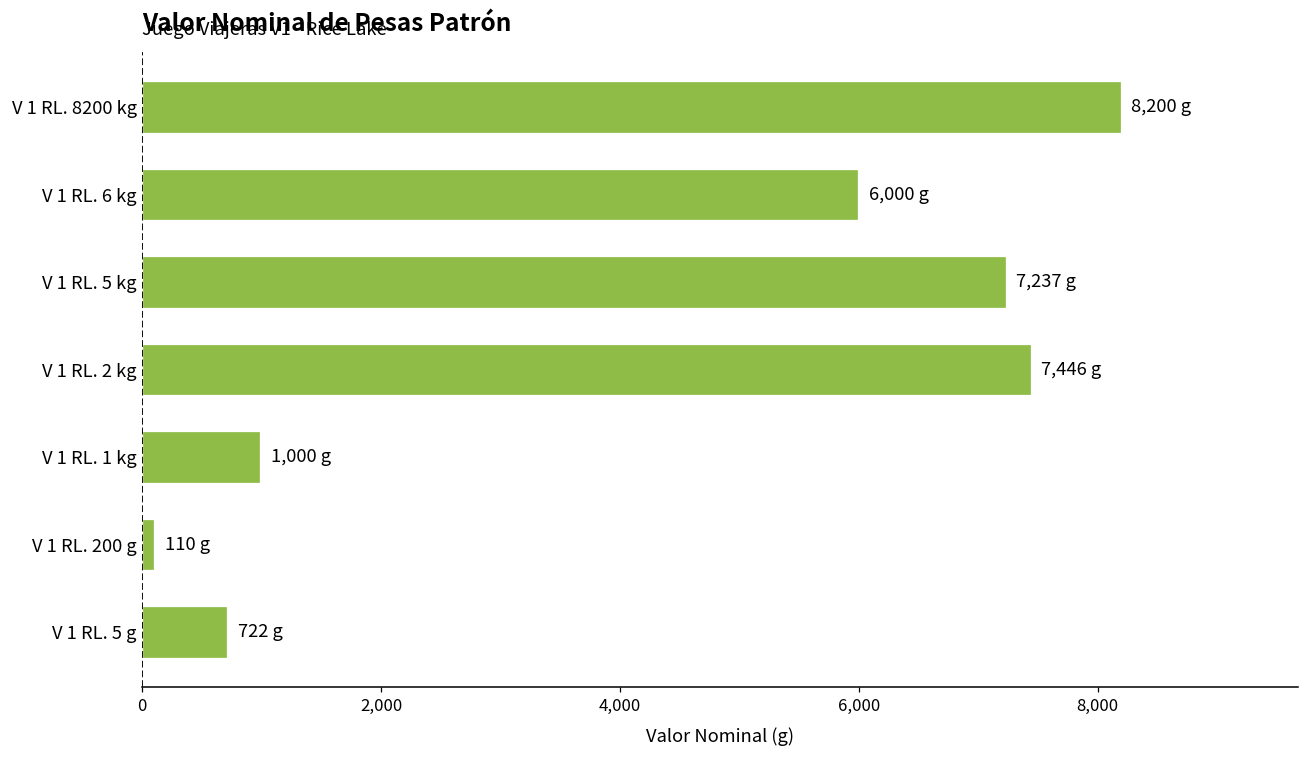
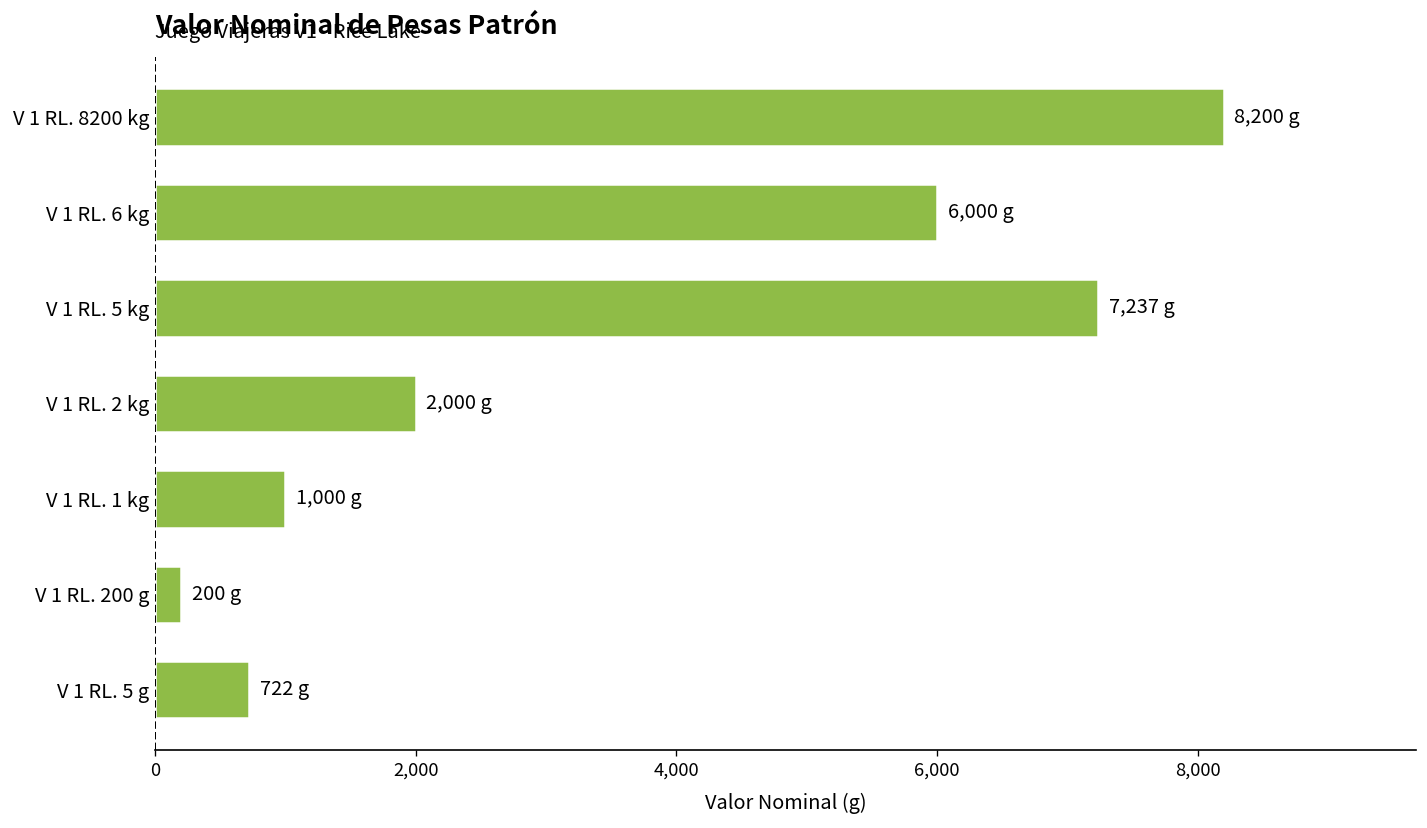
V 1 RL. 2 kg: 7,446 -> 2,000
V 1 RL. 200 g: 110 -> 200
